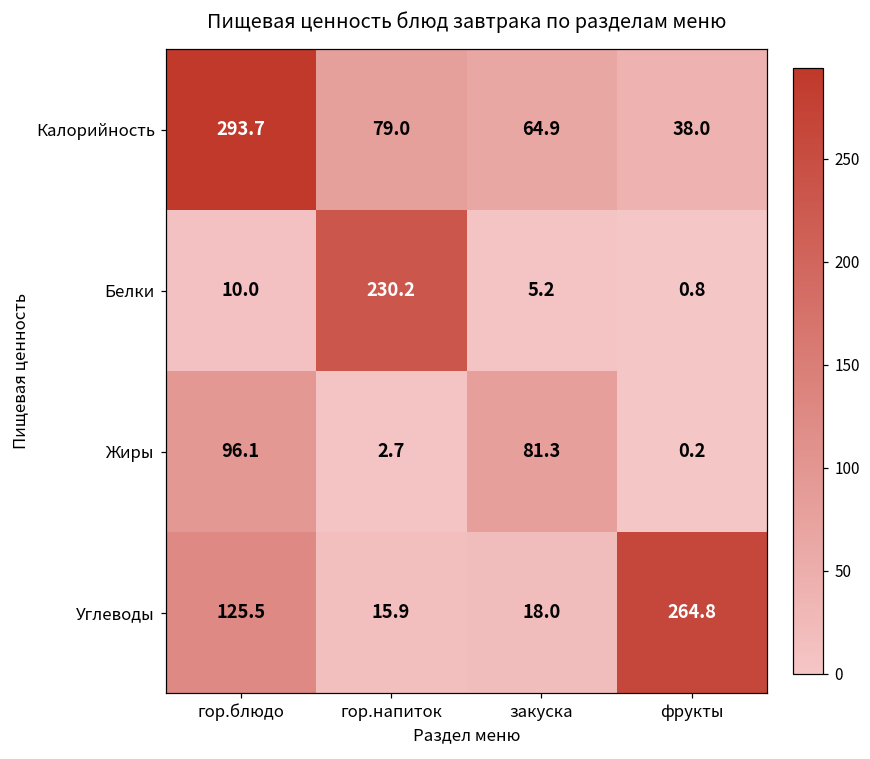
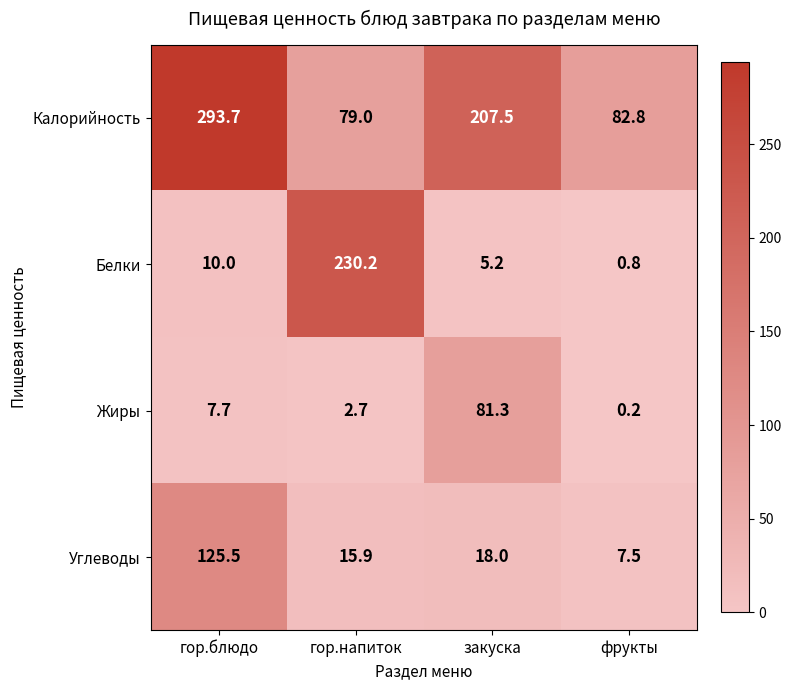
Калорийность, закуска: 64.9 -> 207.5
Калорийность, фрукты: 38.0 -> 82.8
Жиры, гор.блюдо: 96.1 -> 7.7
Углеводы, фрукты: 264.8 -> 7.5
